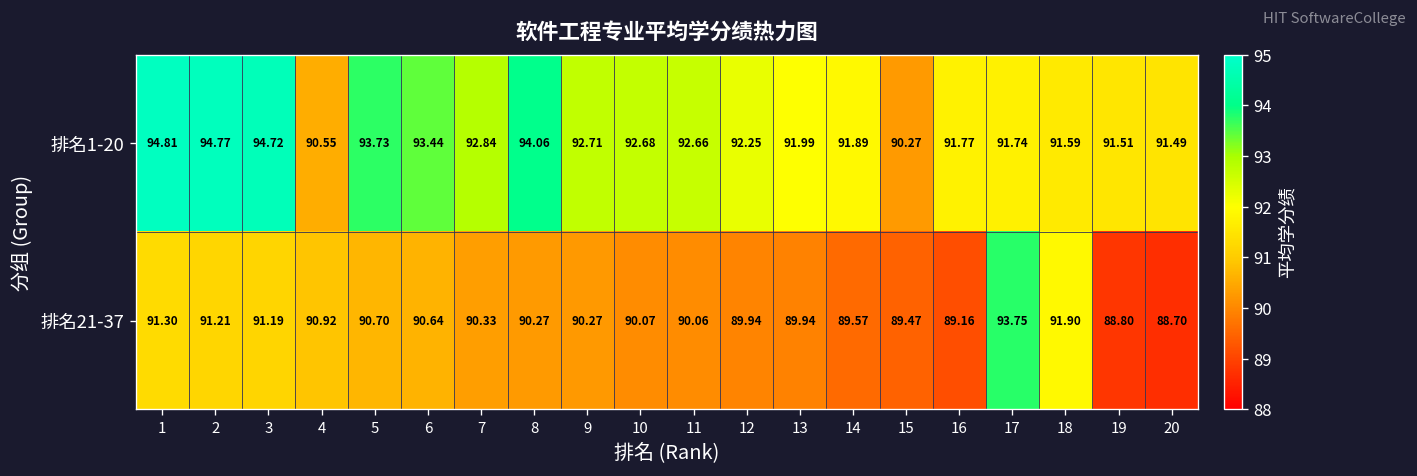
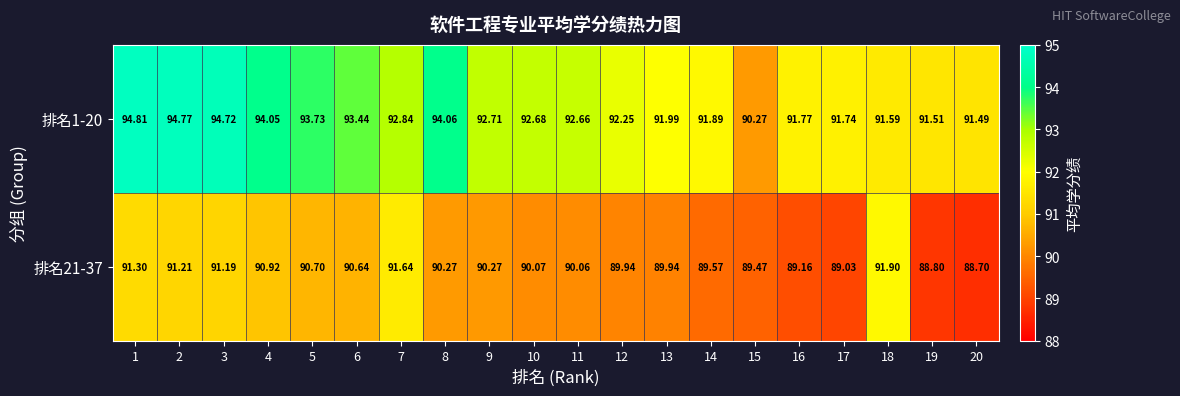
排名1-20, 4: 90.55 -> 94.05
排名21-37, 7: 90.33 -> 91.64
排名21-37, 17: 93.75 -> 89.03
